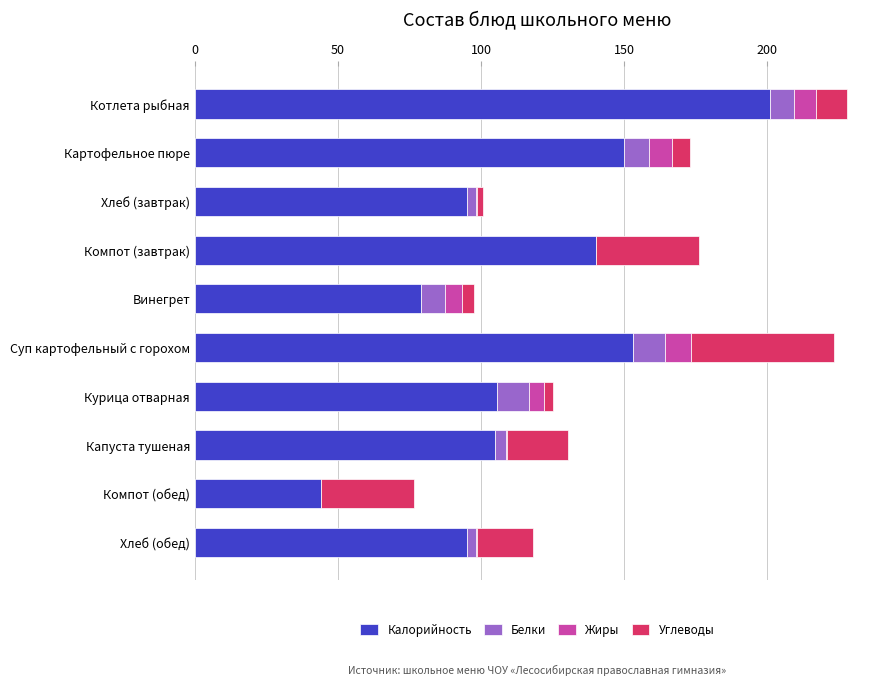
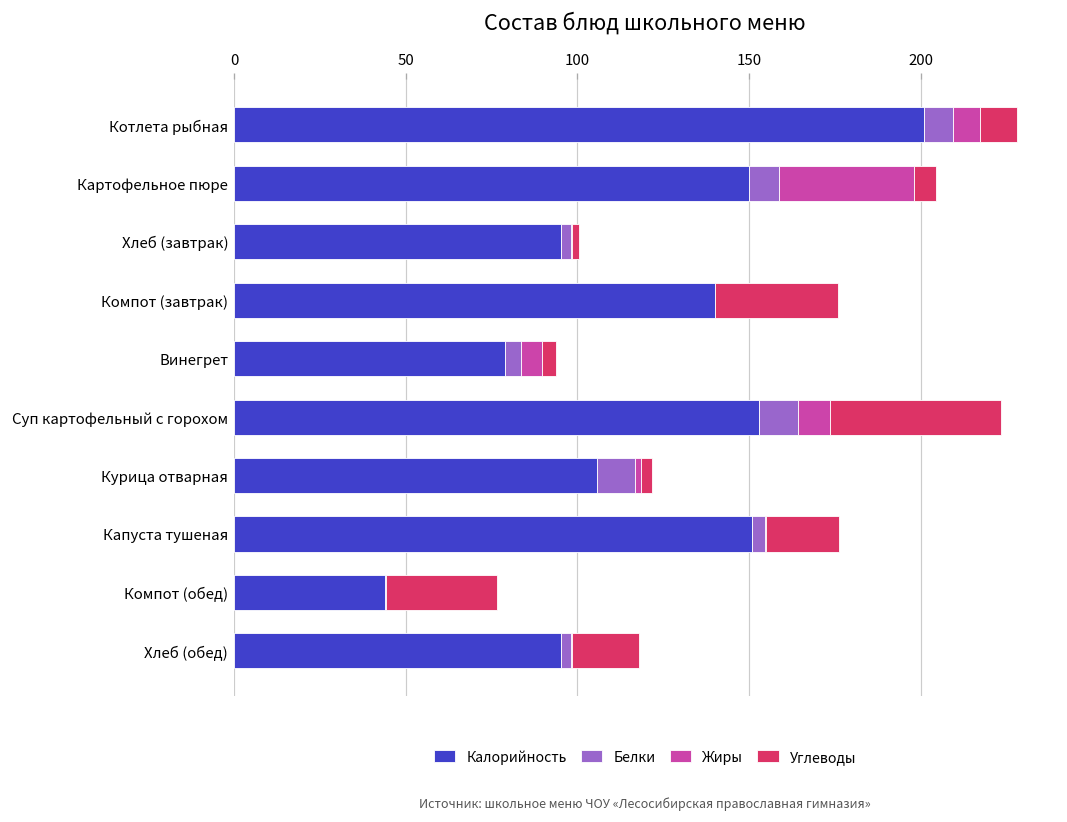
Жиры, Картофельное пюре: 8 -> 39
Белки, Винегрет: 8 -> 5
Жиры, Курица отварная: 5 -> 2
Калорийность, Капуста тушеная: 105 -> 151
